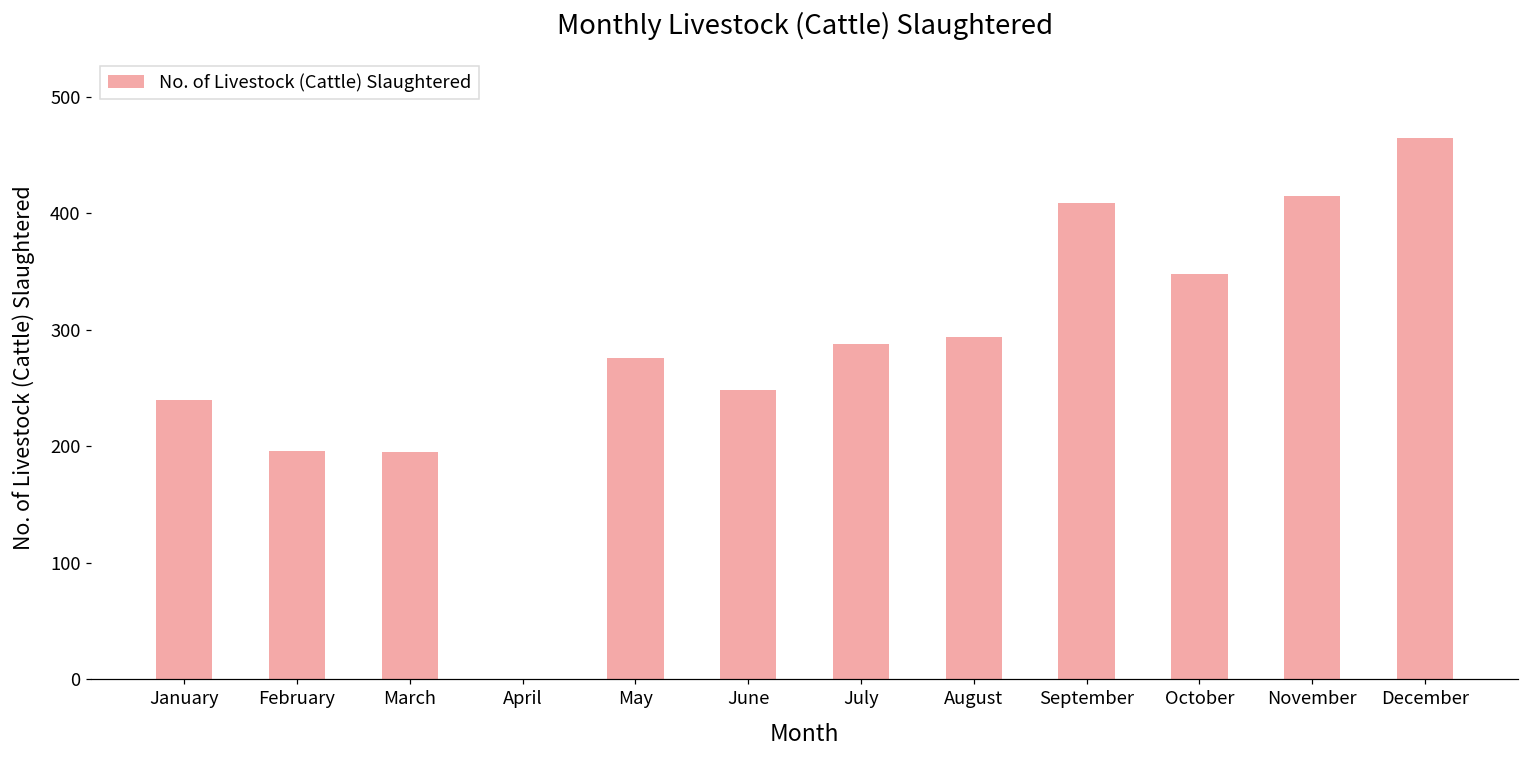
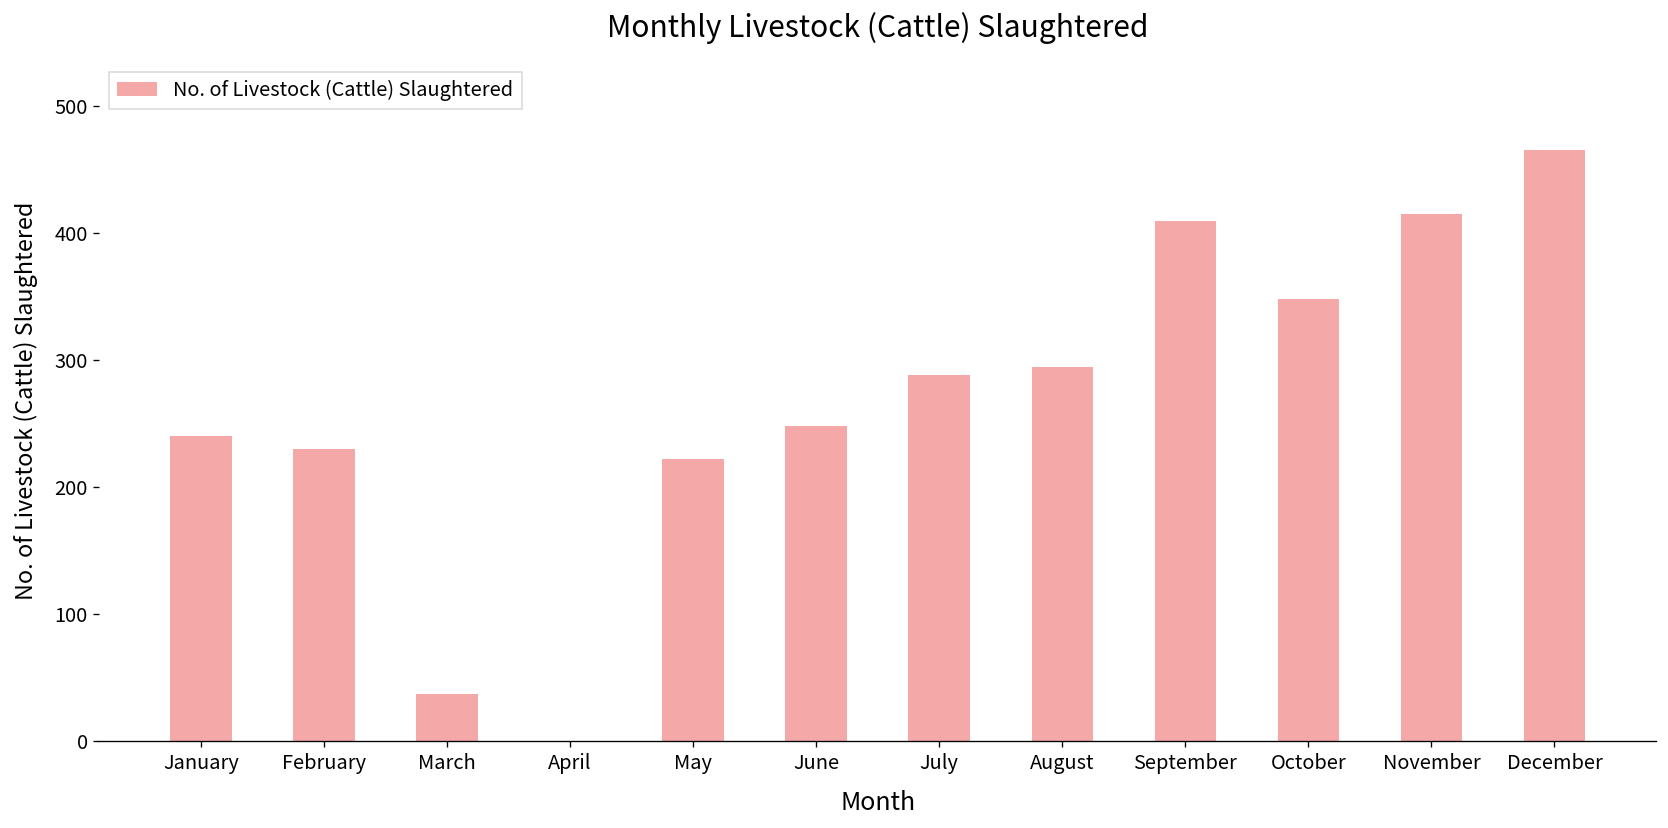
February: 196 -> 230
March: 195 -> 37
May: 276 -> 222
